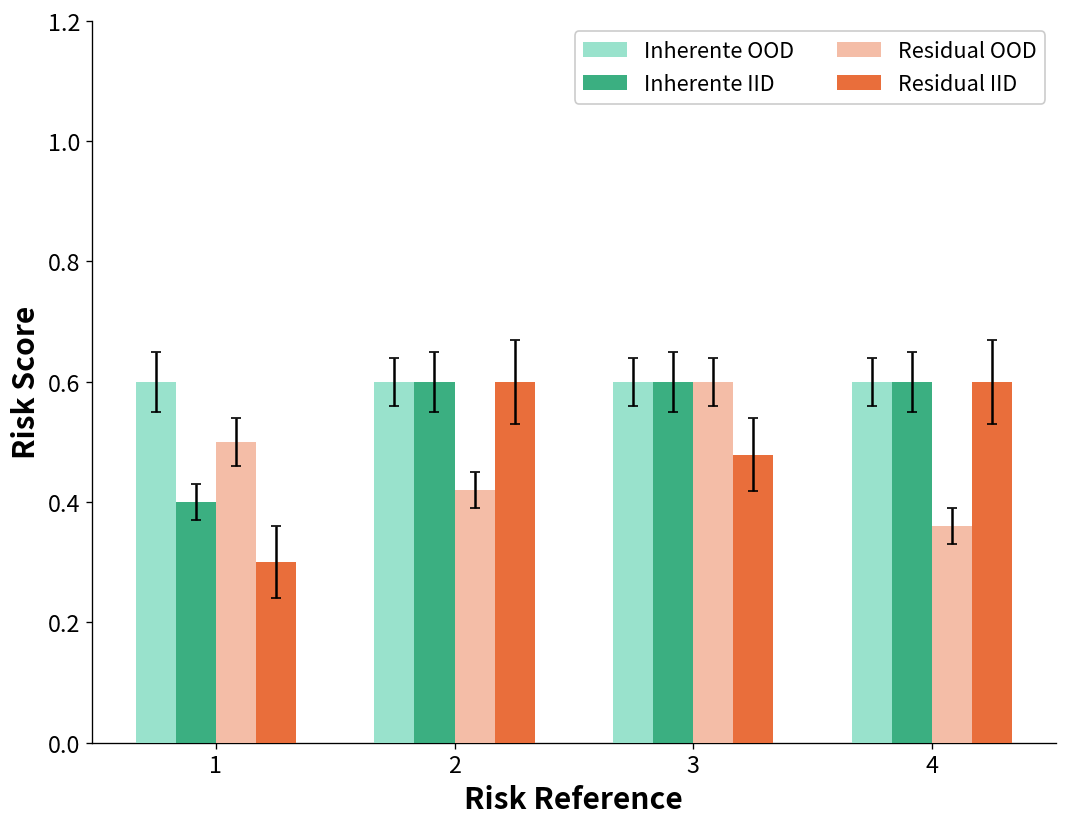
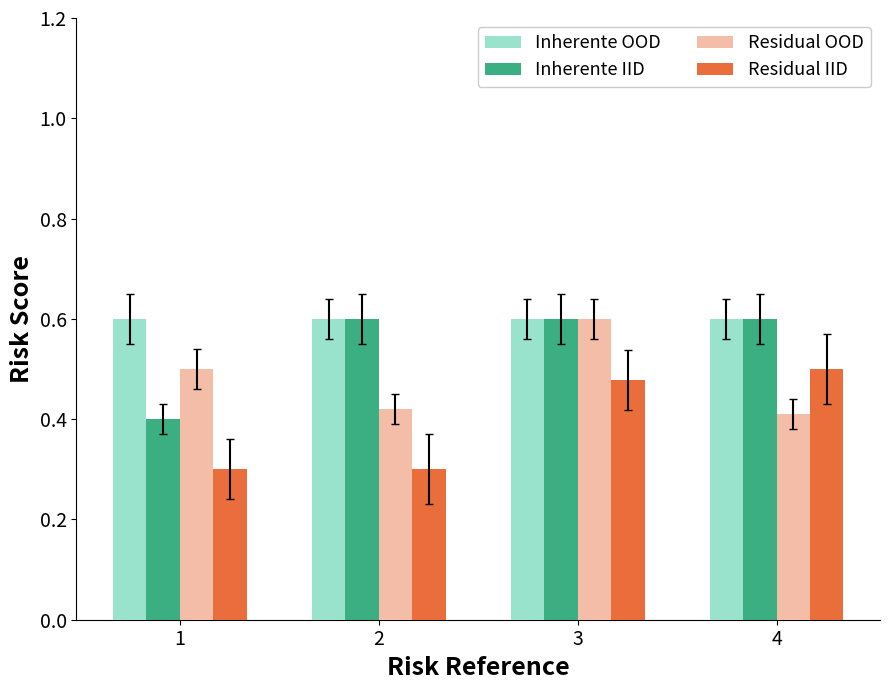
Residual IID, 2: 0.6 -> 0.3
Residual OOD, 4: 0.36 -> 0.41
Residual IID, 4: 0.6 -> 0.5
